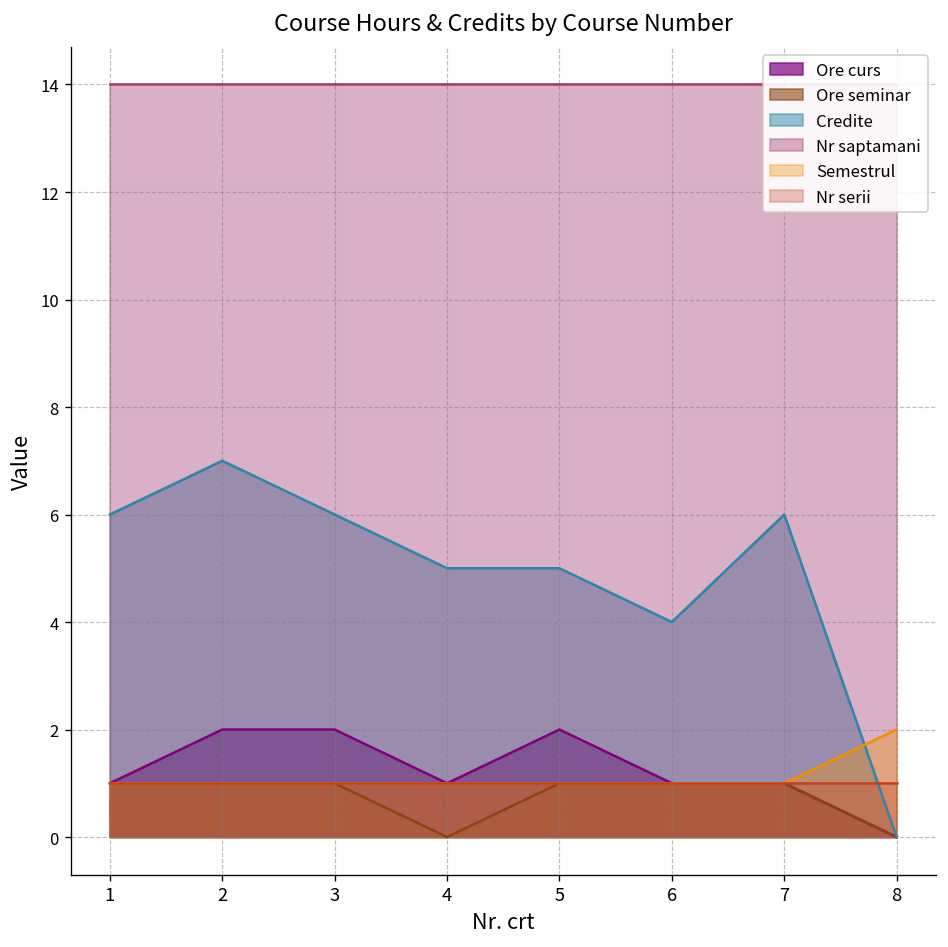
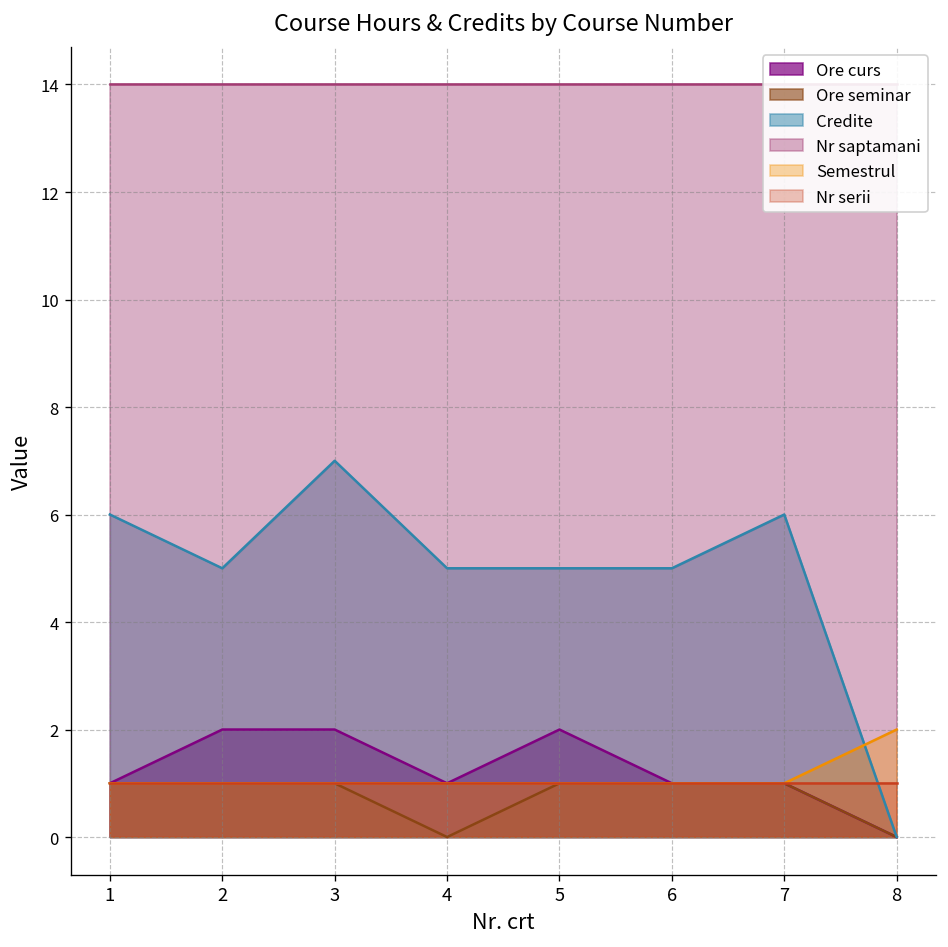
Credite, 2: 7 -> 5
Credite, 3: 6 -> 7
Credite, 6: 4 -> 5
